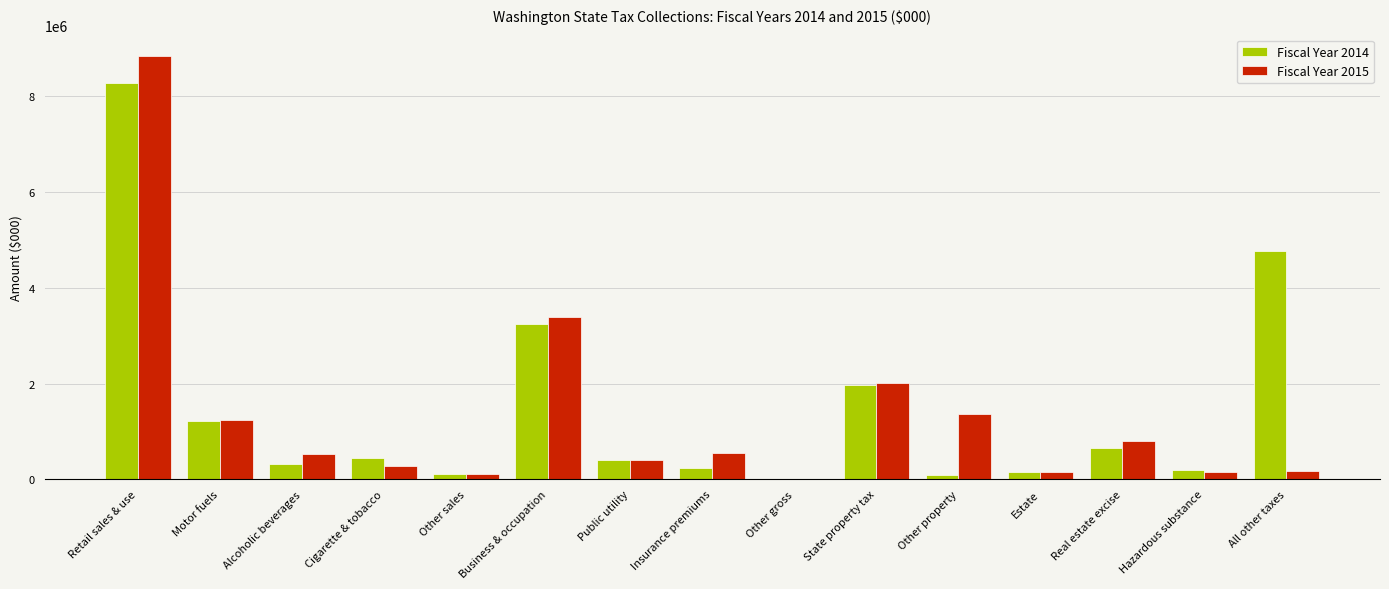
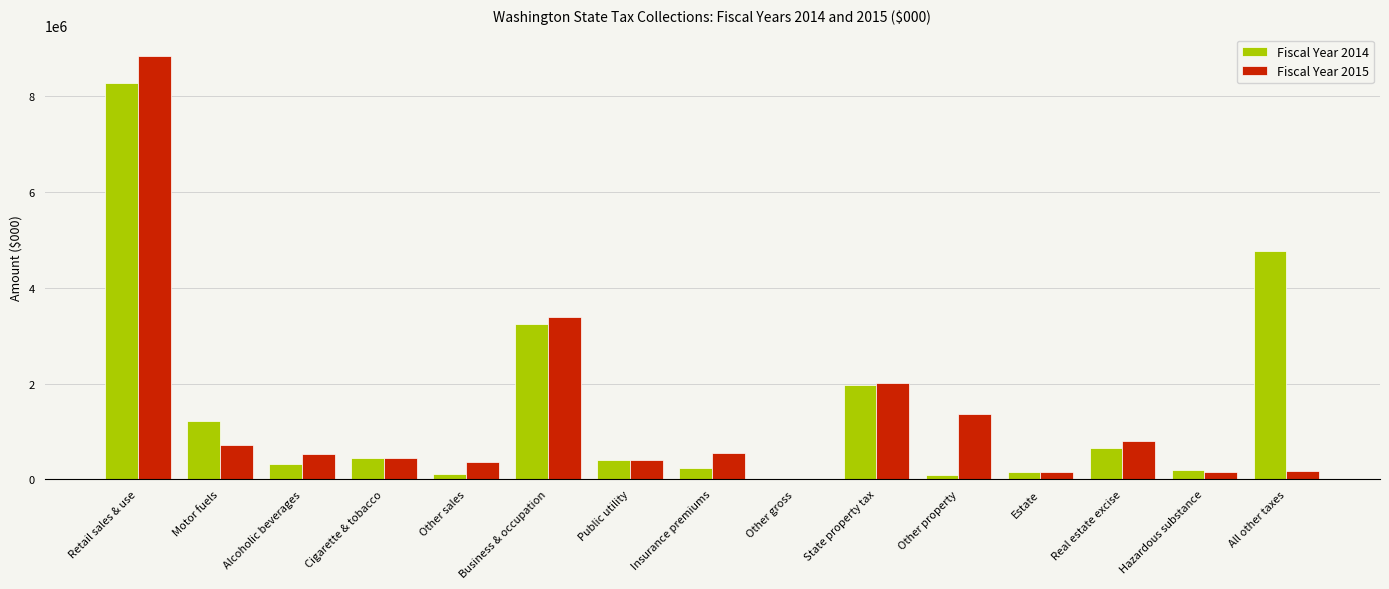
Fiscal Year 2015, Motor fuels: 1200000 -> 700000
Fiscal Year 2015, Cigarette & tobacco: 300000 -> 400000
Fiscal Year 2015, Other sales: 100000 -> 400000
